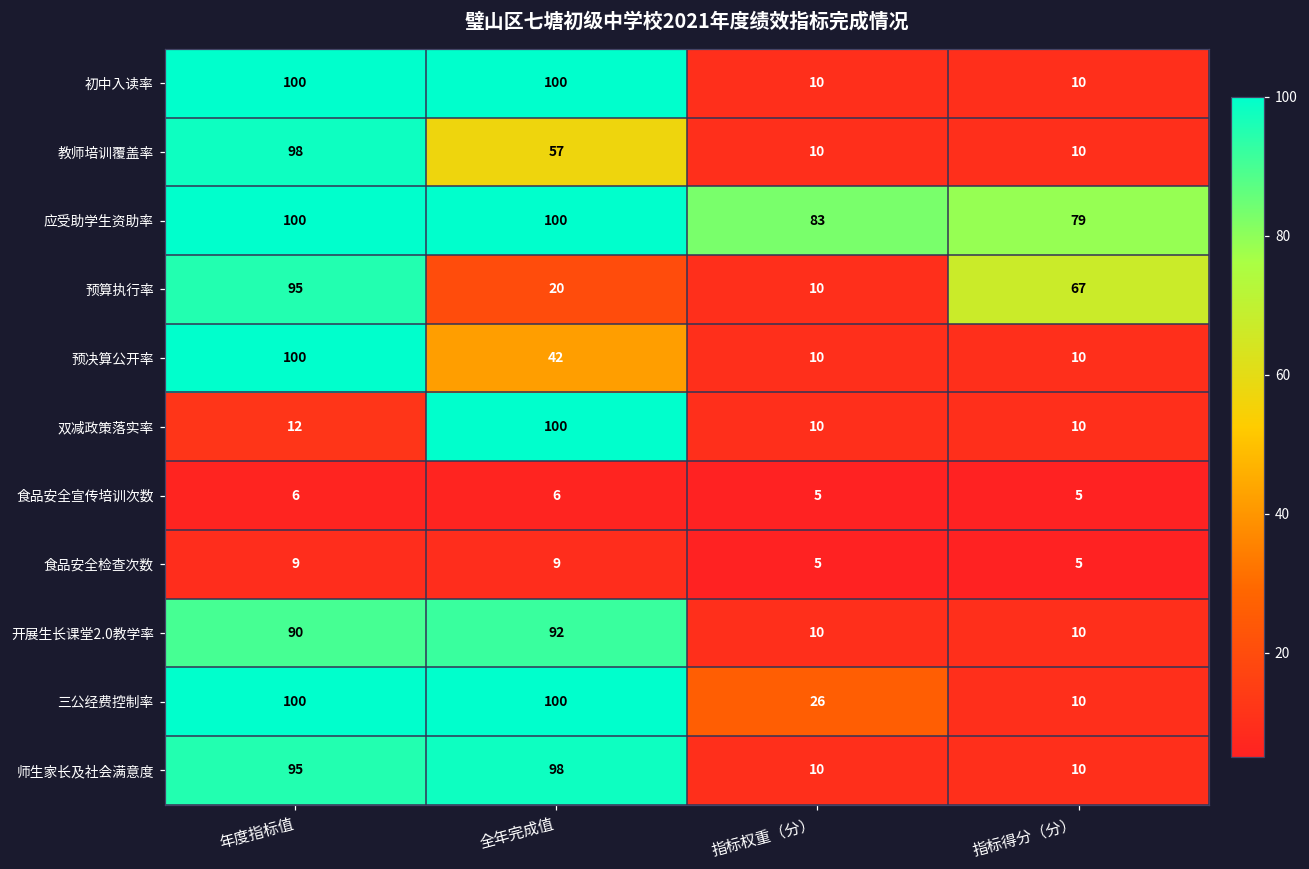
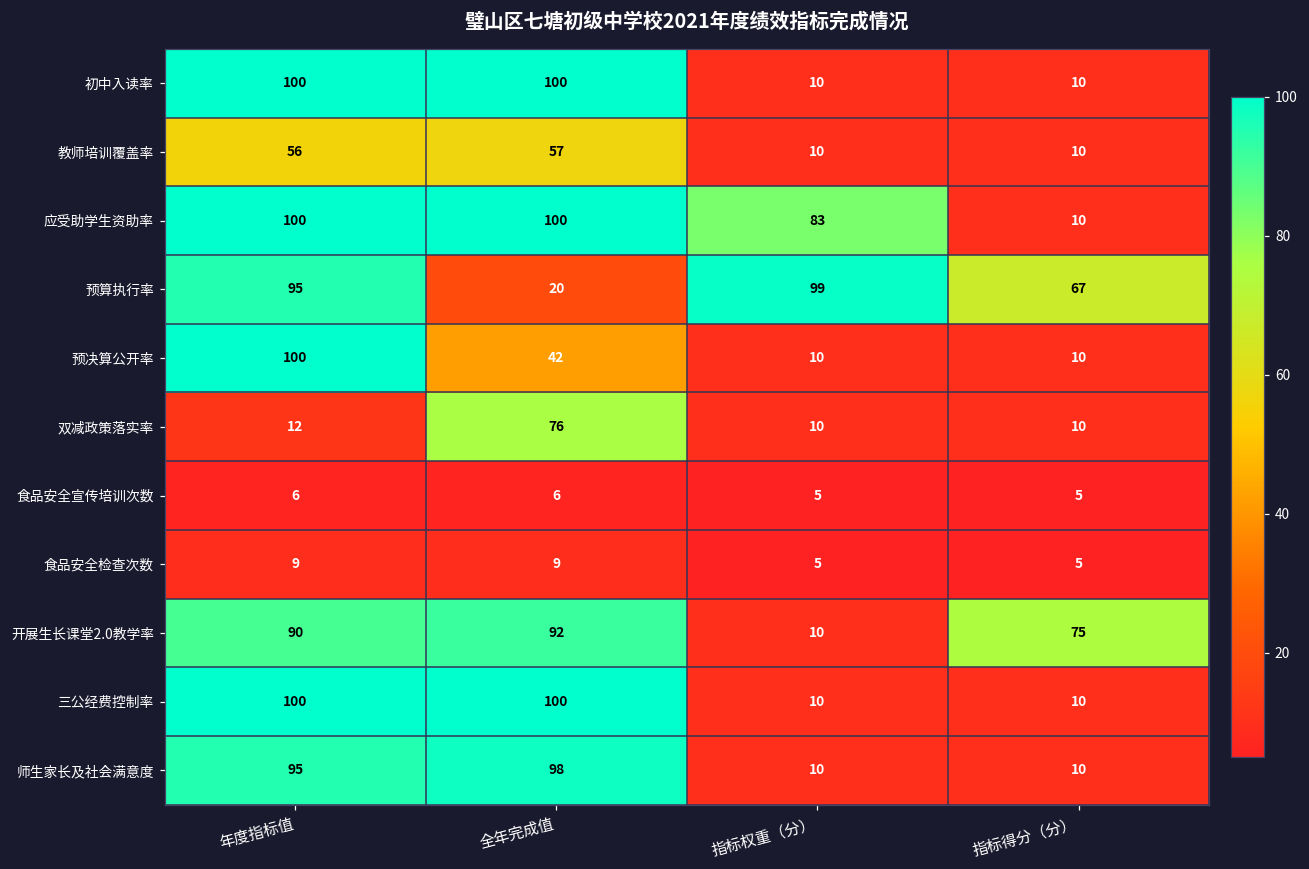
教师培训覆盖率, 年度指标值: 98 -> 56
应受助学生资助率, 指标得分（分）: 79 -> 10
预算执行率, 指标权重（分）: 10 -> 99
双减政策落实率, 全年完成值: 100 -> 76
开展生长课堂2.0教学率, 指标得分（分）: 10 -> 75
三公经费控制率, 指标权重（分）: 26 -> 10
